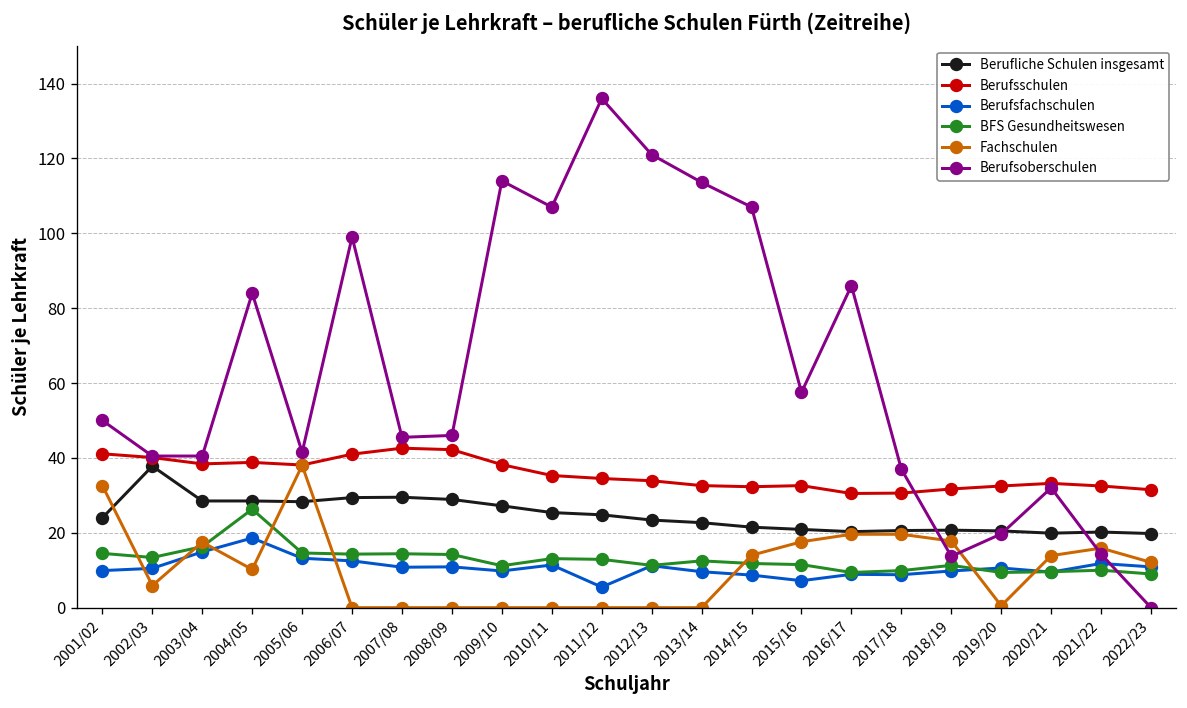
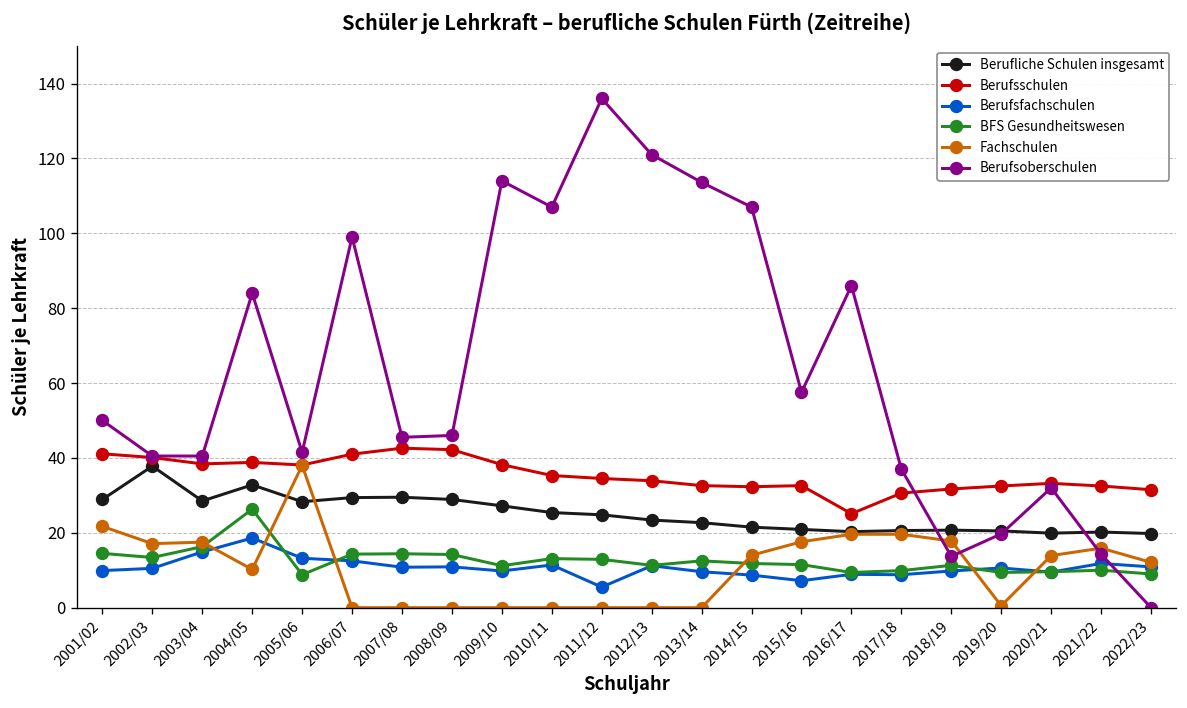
Berufliche Schulen insgesamt, 2001/02: 24 -> 29
Fachschulen, 2001/02: 33 -> 22
Fachschulen, 2002/03: 6 -> 17
Berufliche Schulen insgesamt, 2004/05: 29 -> 33
BFS Gesundheitswesen, 2005/06: 15 -> 9
Berufsschulen, 2016/17: 31 -> 25
